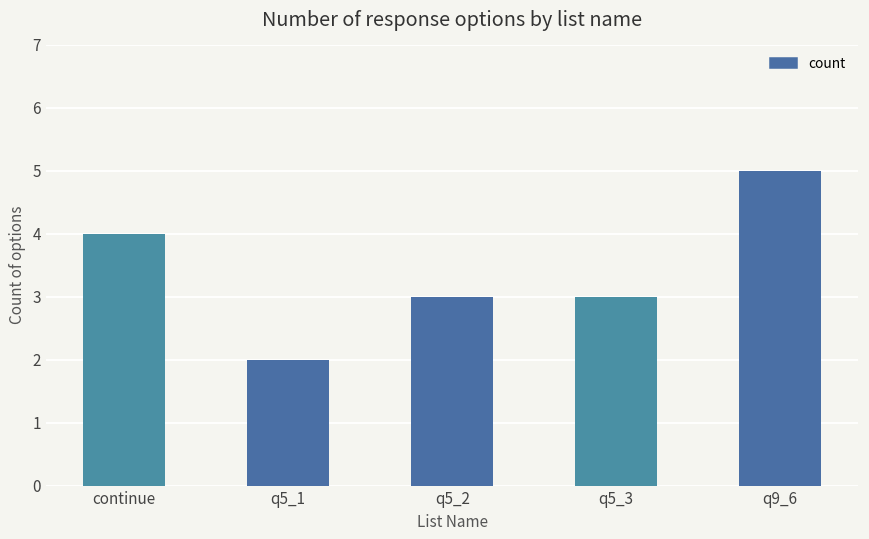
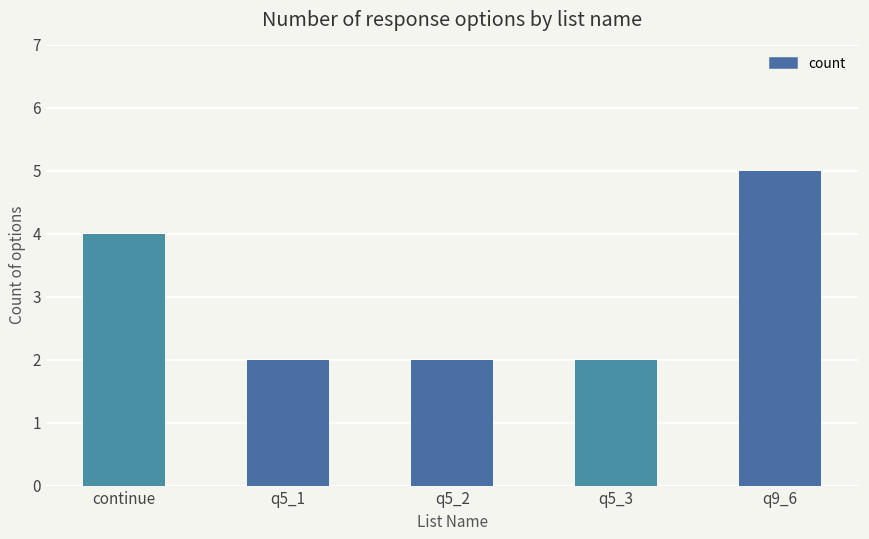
q5_2: 3 -> 2
q5_3: 3 -> 2
